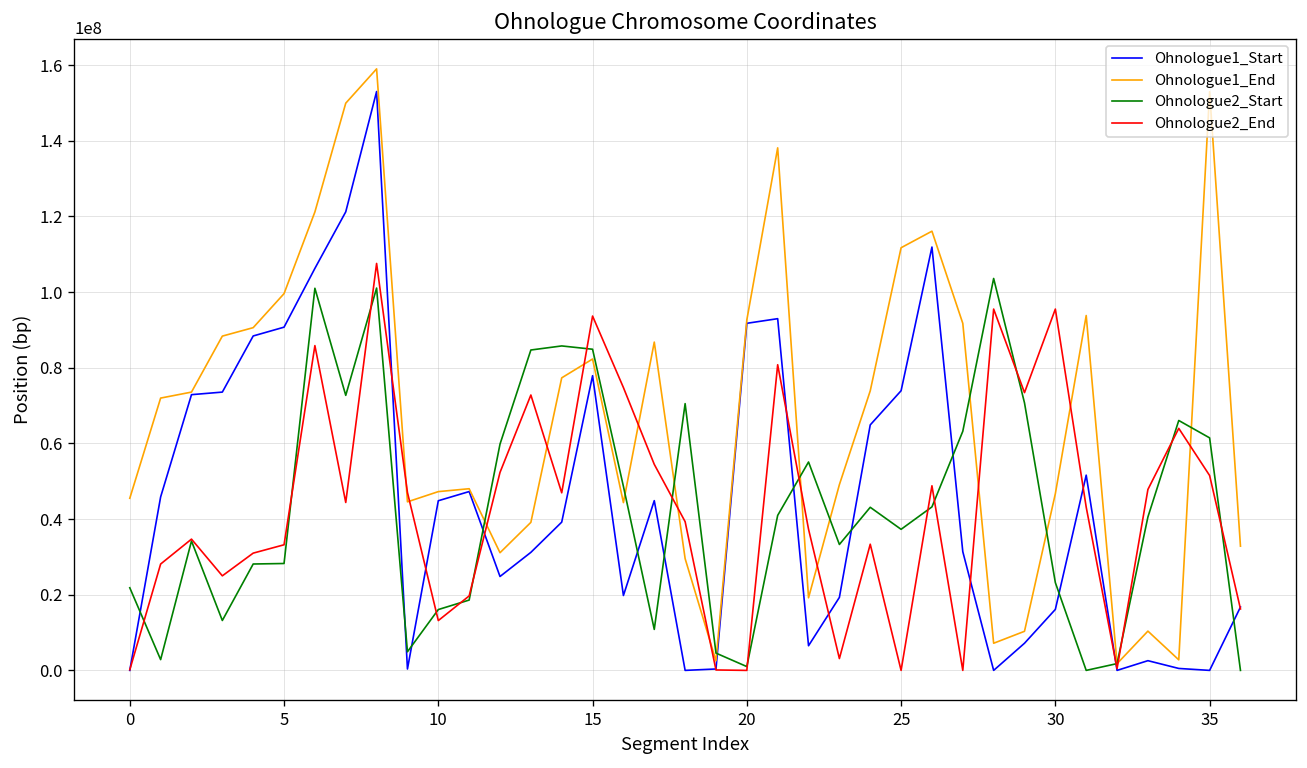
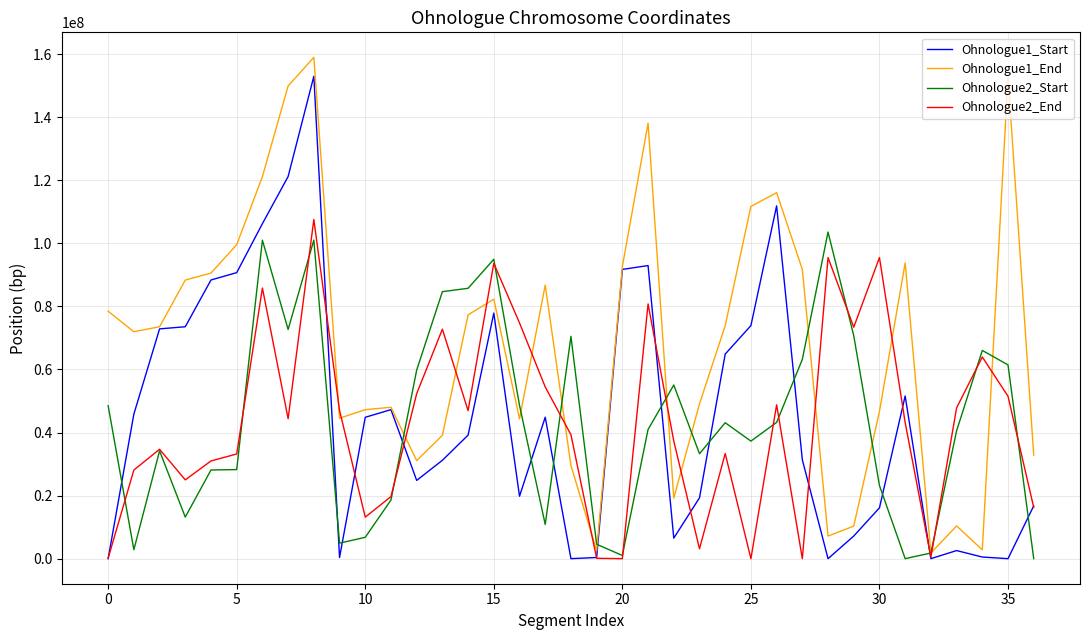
Ohnologue1_End, 0: 45000000 -> 78000000
Ohnologue2_Start, 0: 22000000 -> 48000000
Ohnologue2_Start, 10: 16000000 -> 7000000
Ohnologue2_Start, 15: 85000000 -> 95000000
